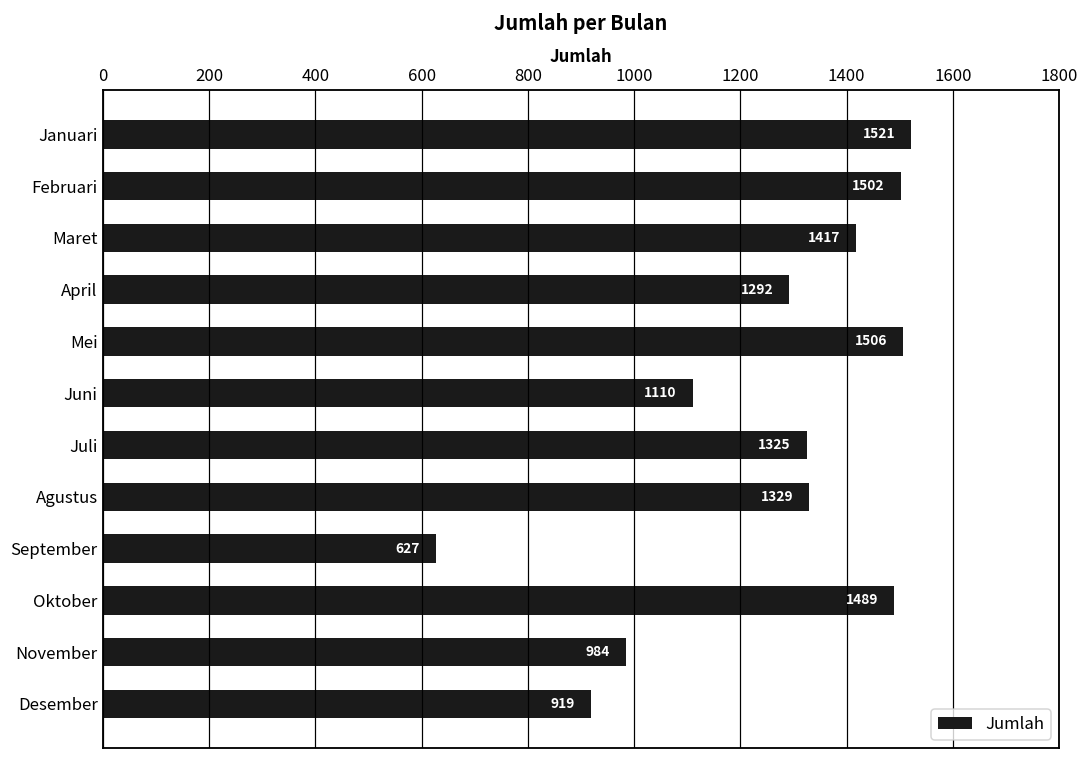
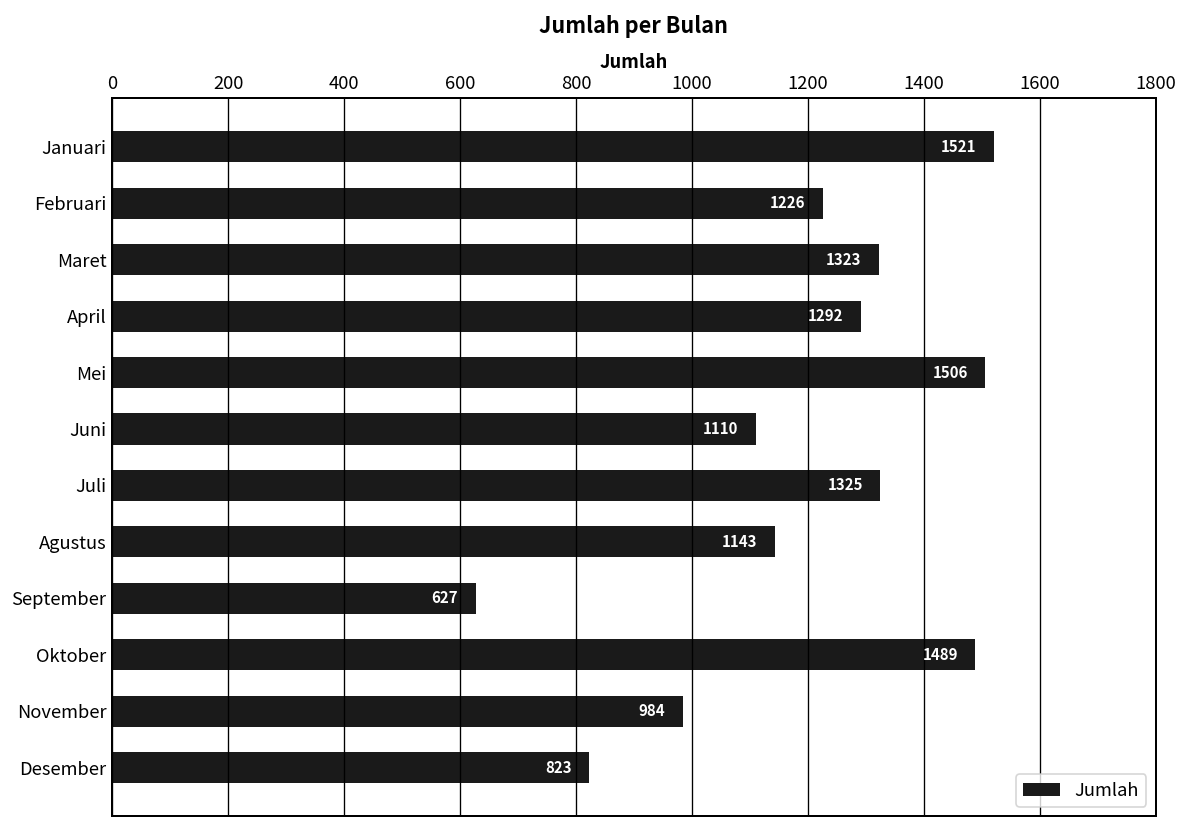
Februari: 1502 -> 1226
Maret: 1417 -> 1323
Agustus: 1329 -> 1143
Desember: 919 -> 823
